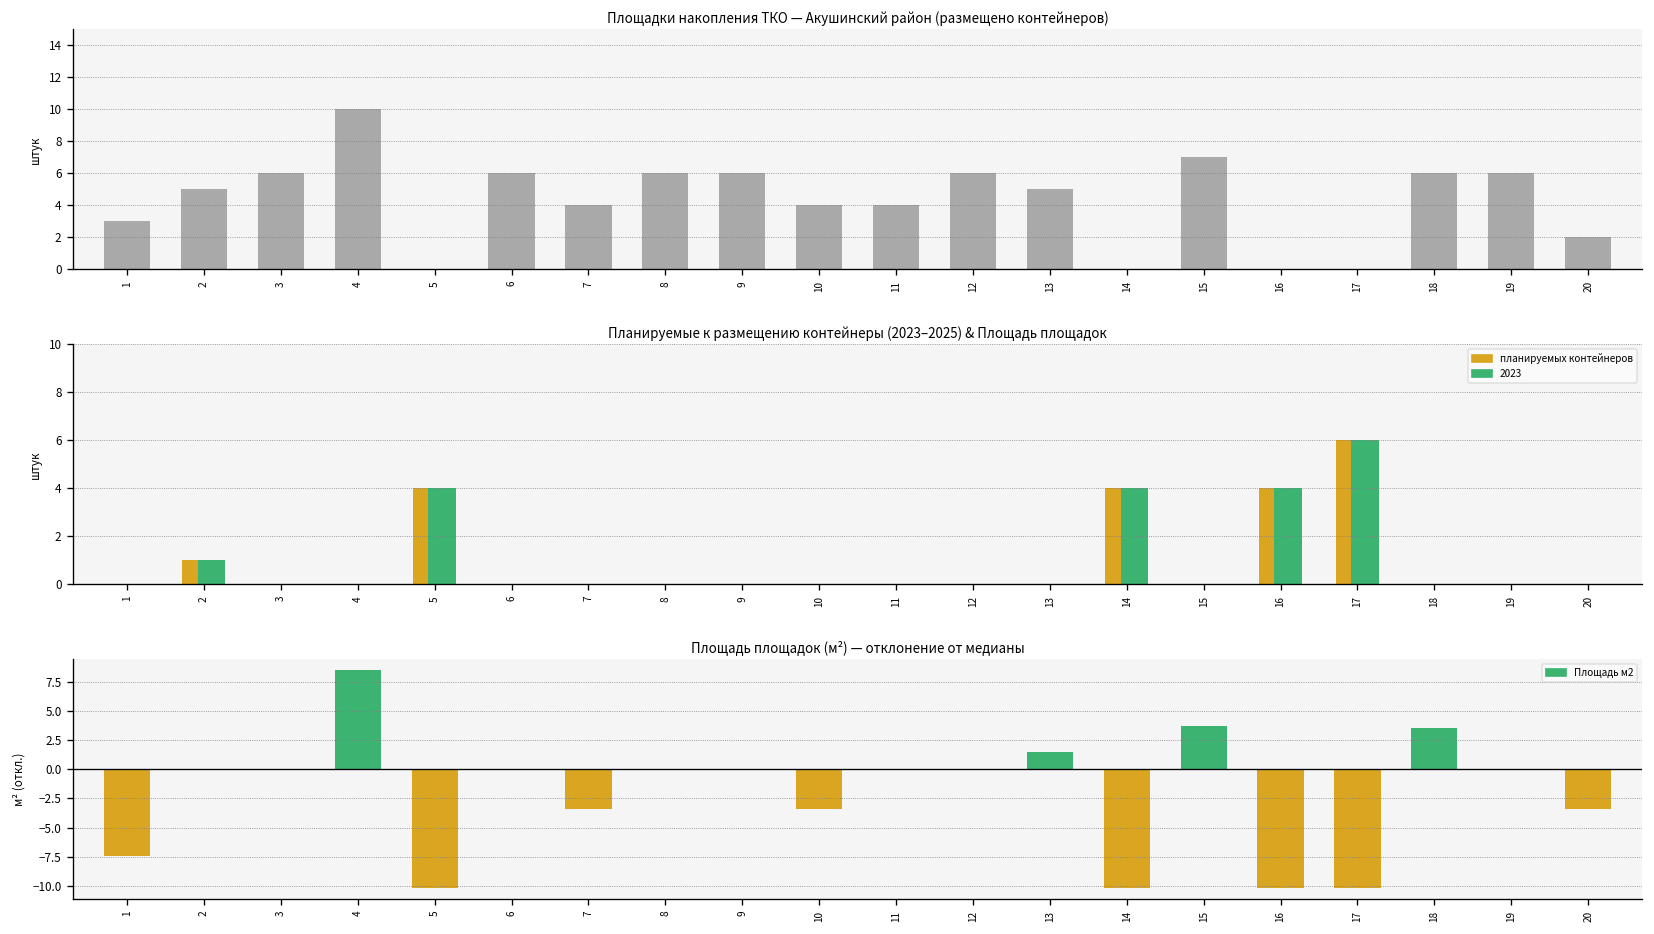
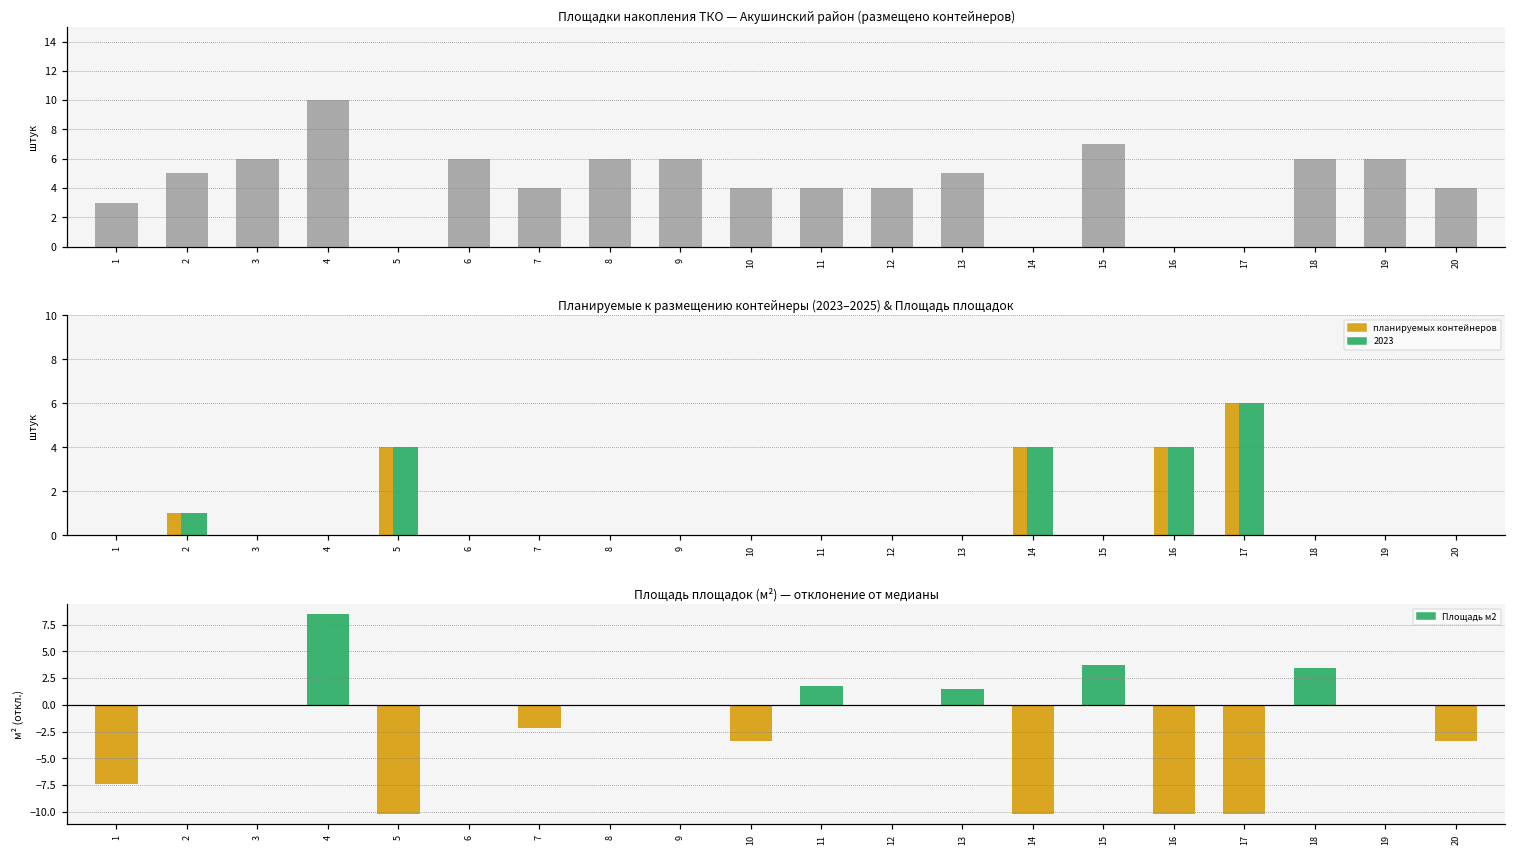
Площадки накопления ТКО — Акушинский район (размещено контейнеров), 12: 6 -> 4
Площадки накопления ТКО — Акушинский район (размещено контейнеров), 20: 2 -> 4
Площадь площадок (м²) — отклонение от медианы, 7: -3 -> -2
Площадь площадок (м²) — отклонение от медианы, 11: 0 -> 2
